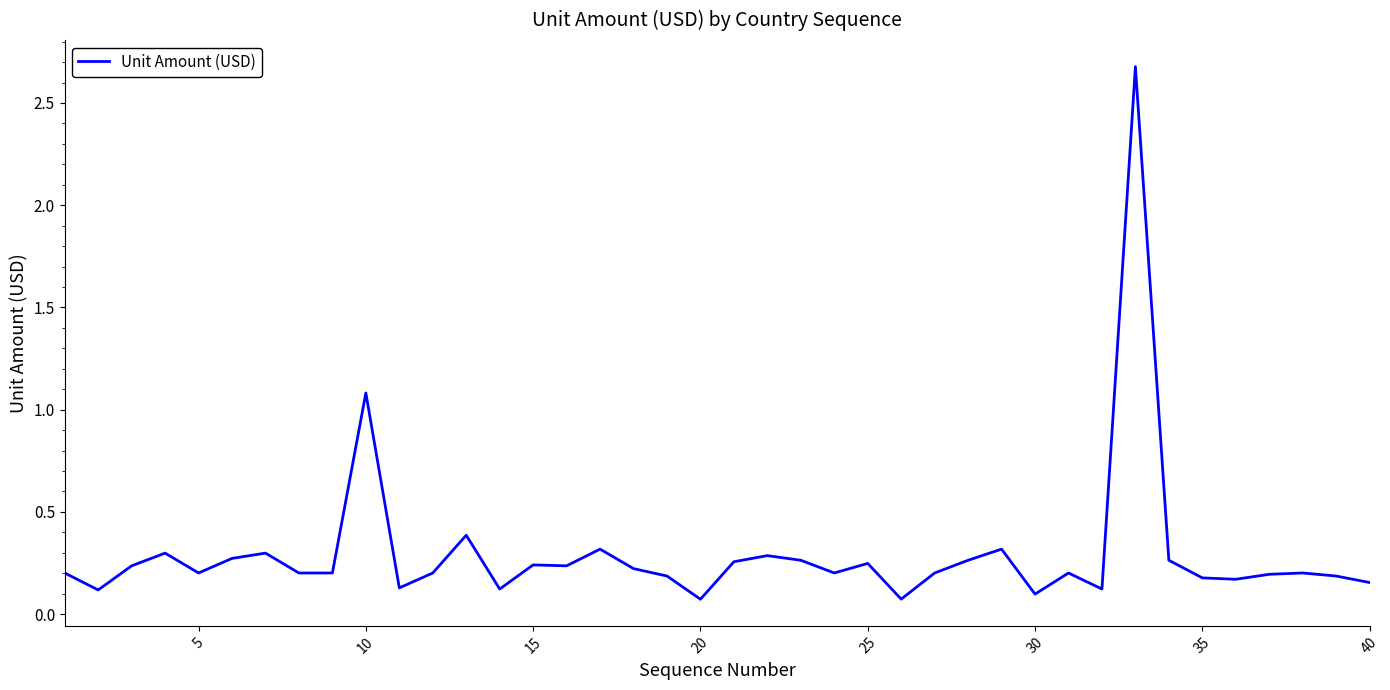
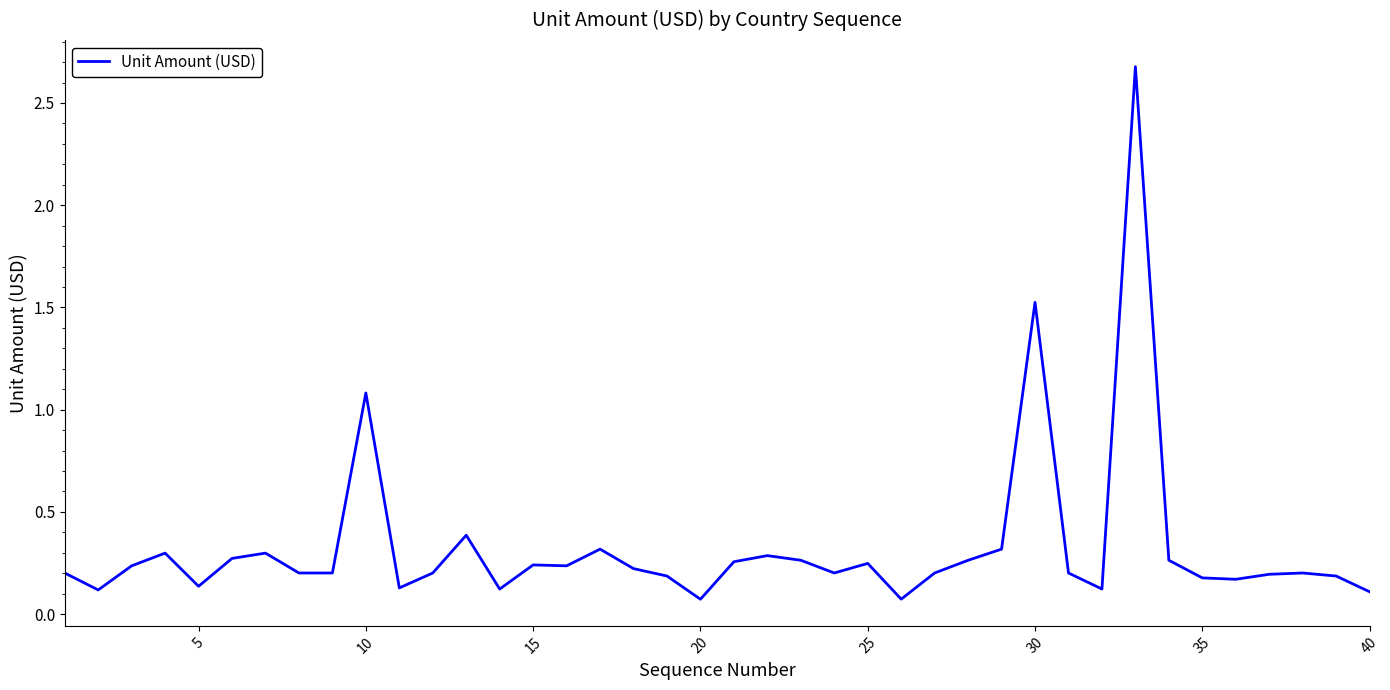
5: 0.20 -> 0.14
30: 0.10 -> 1.52
40: 0.15 -> 0.11
